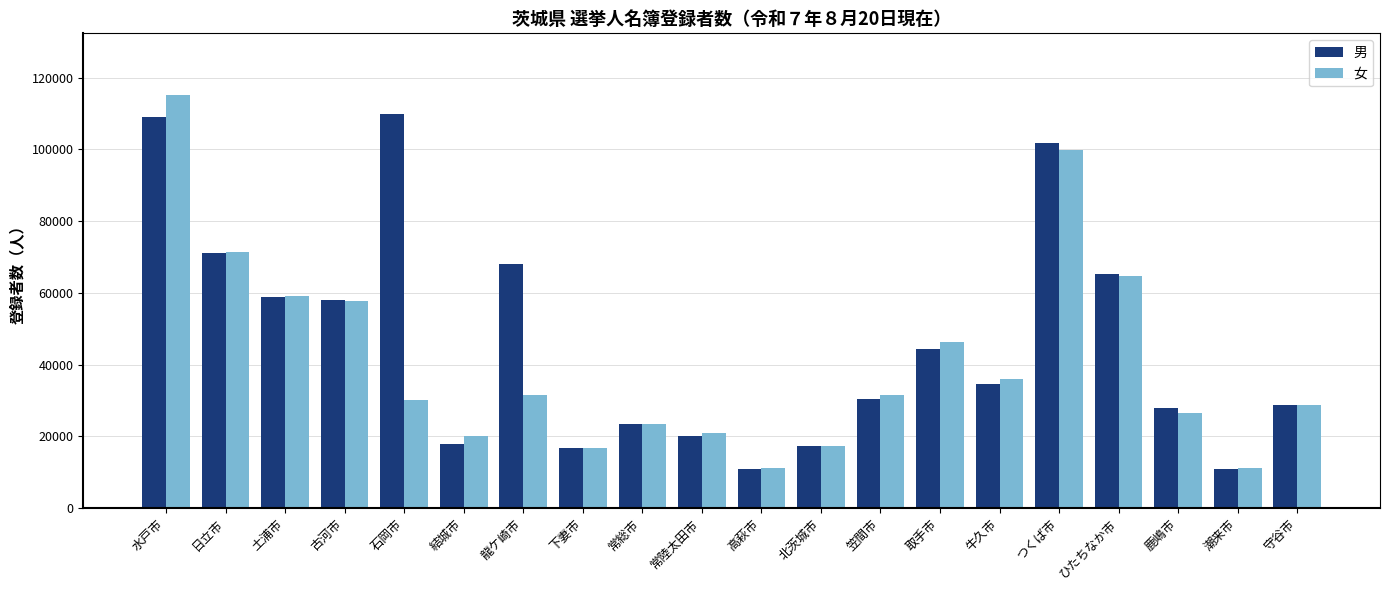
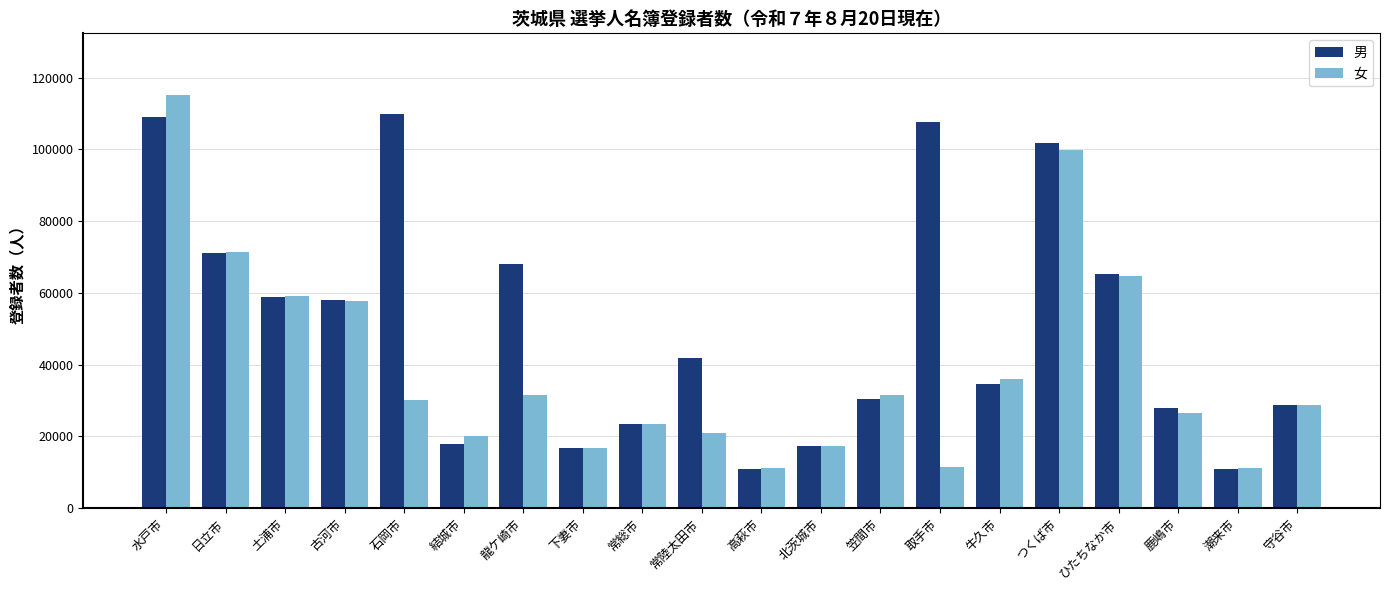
男, 常陸太田市: 20000 -> 42000
男, 取手市: 44000 -> 108000
女, 取手市: 46000 -> 11000
